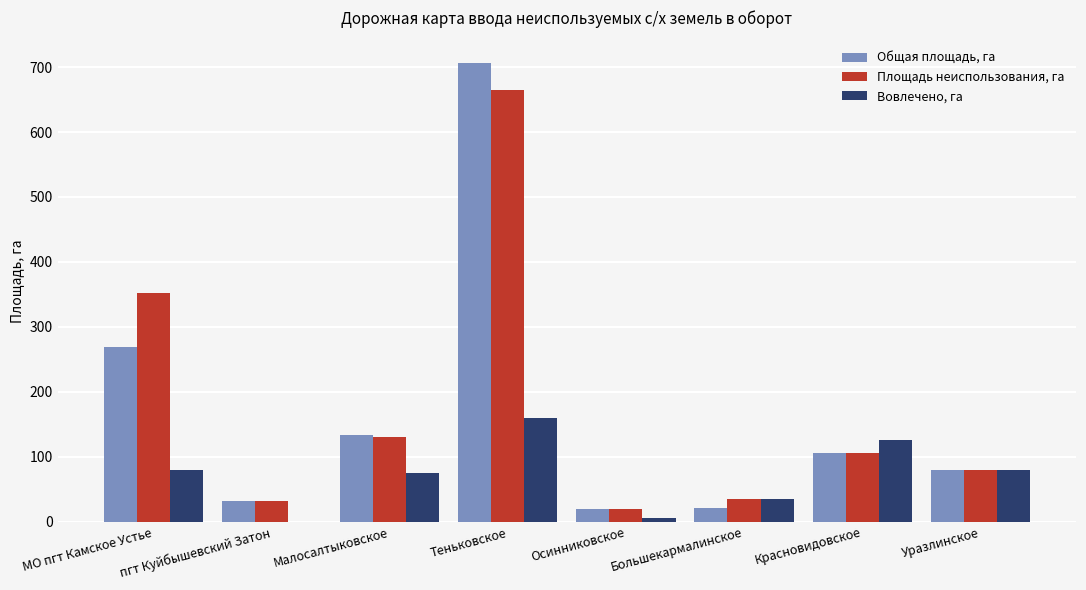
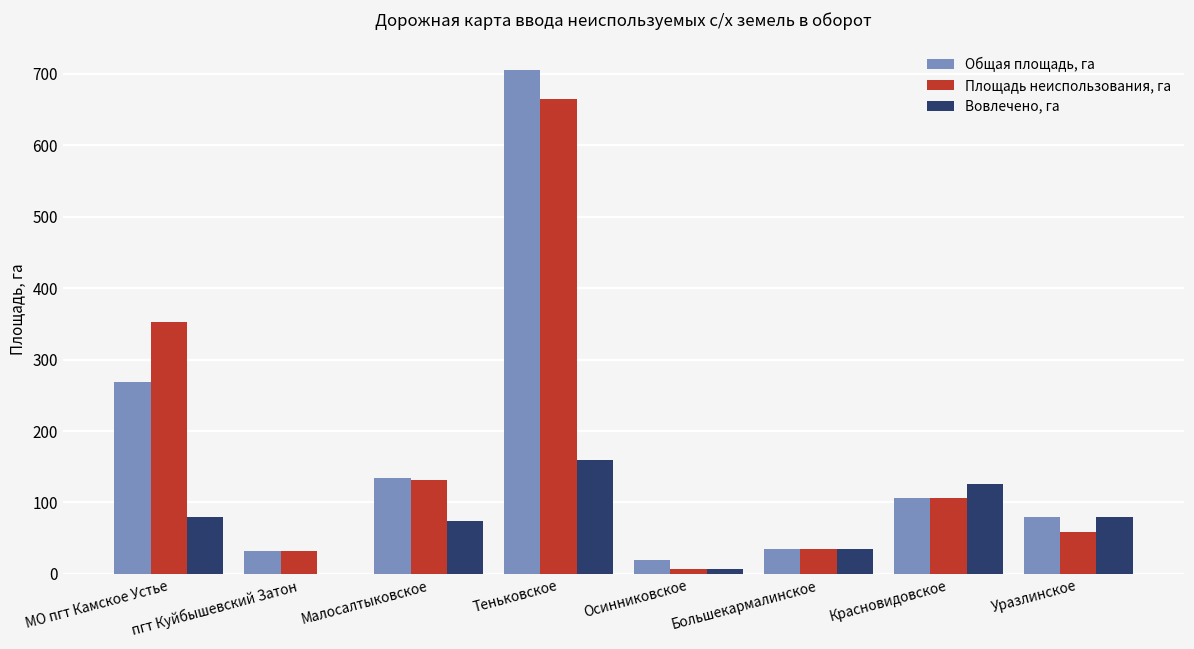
Площадь неиспользования, га, Осинниковское: 20 -> 10
Общая площадь, га, Большекармалинское: 20 -> 40
Площадь неиспользования, га, Уразлинское: 80 -> 60
